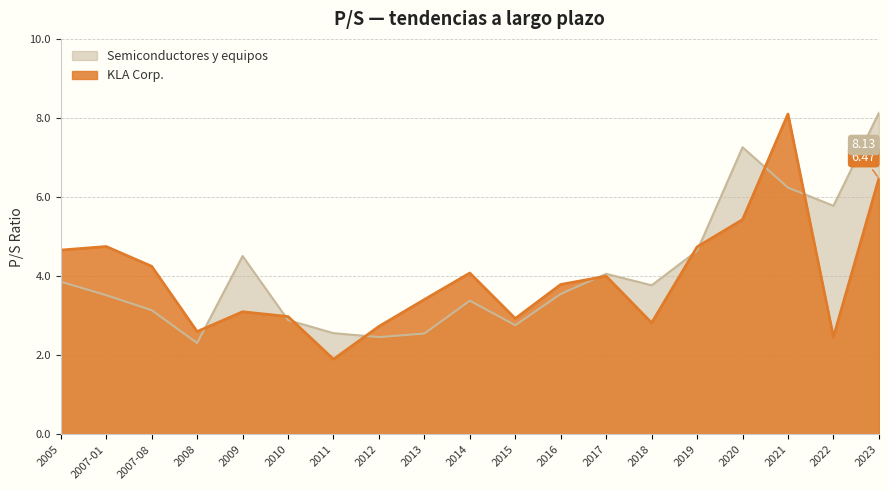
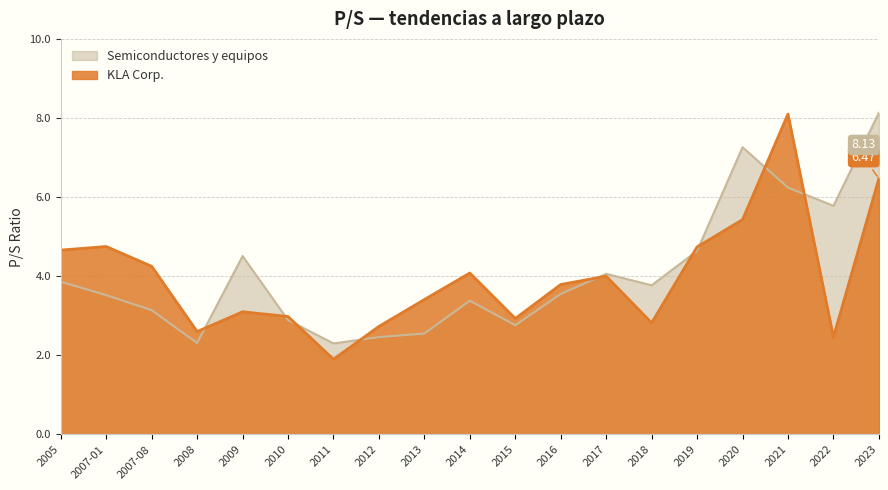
Semiconductores y equipos, 2011: 2.6 -> 2.3
